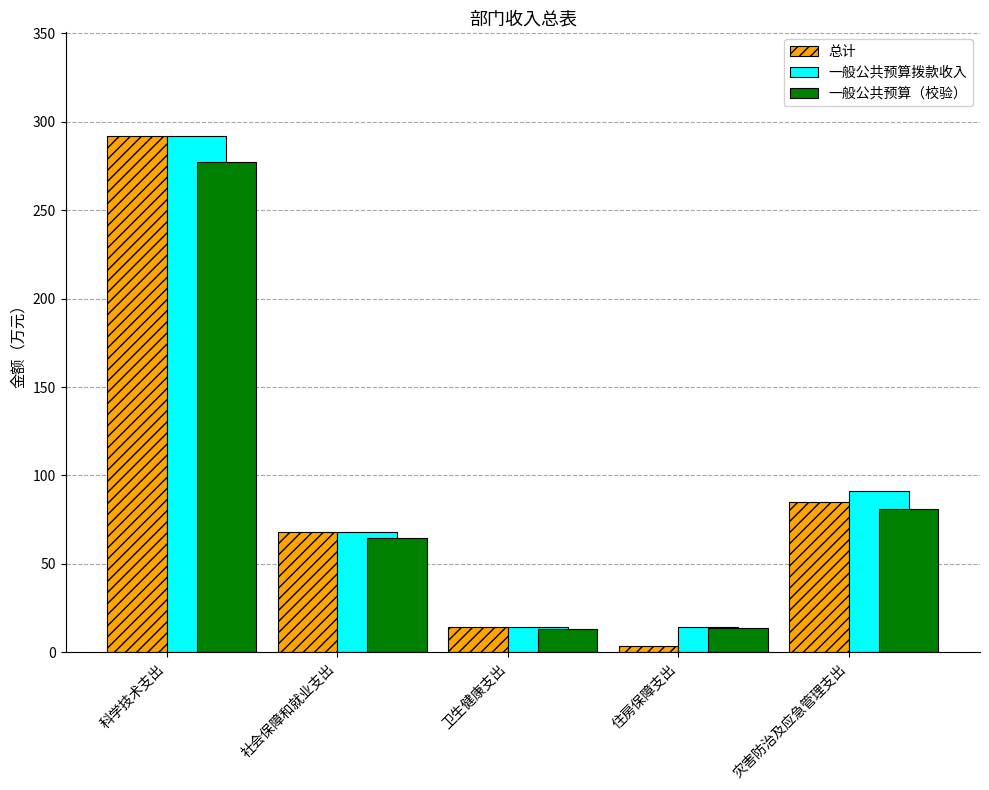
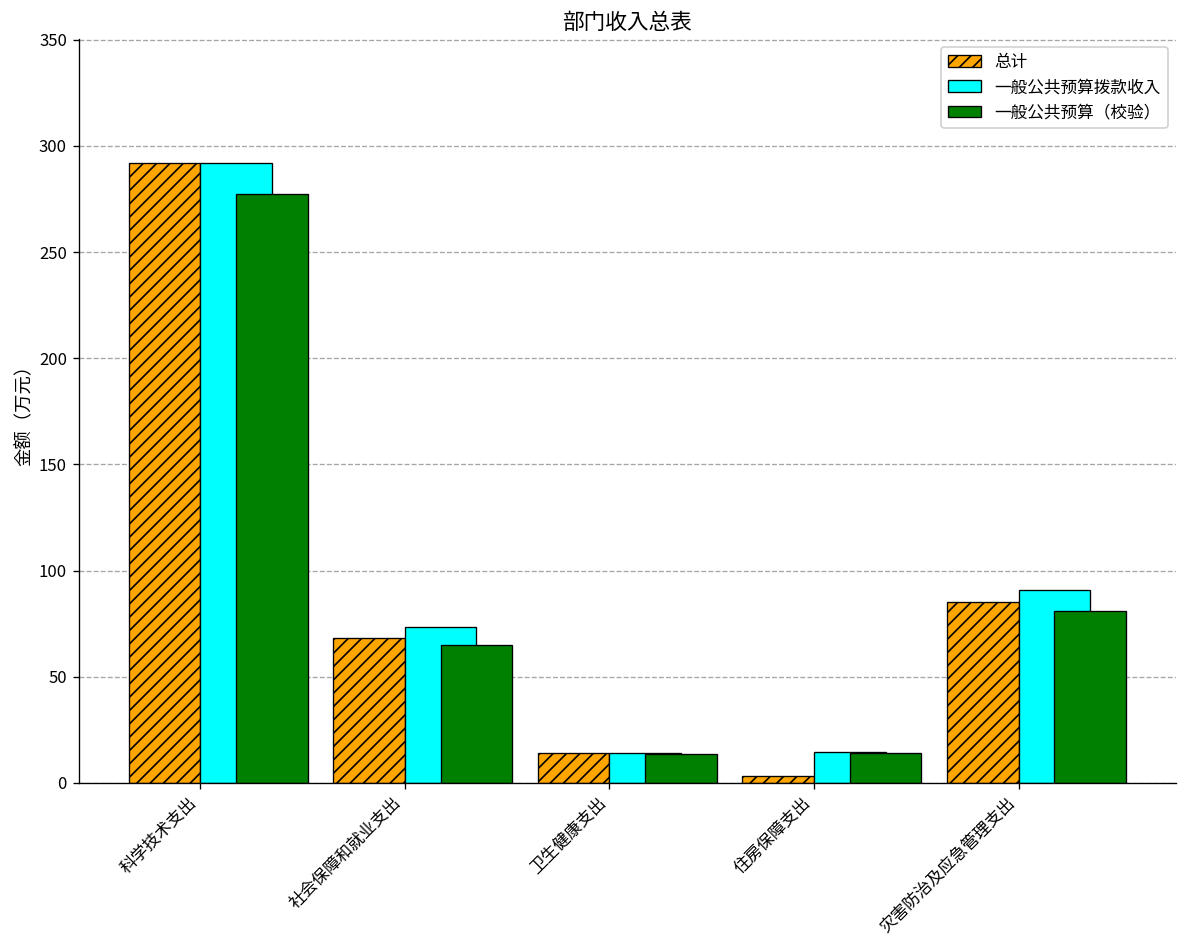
一般公共预算拨款收入, 社会保障和就业支出: 68 -> 74
